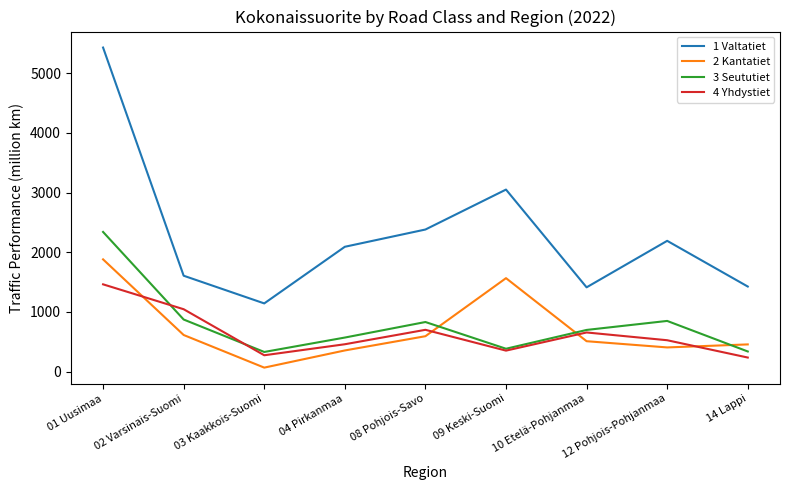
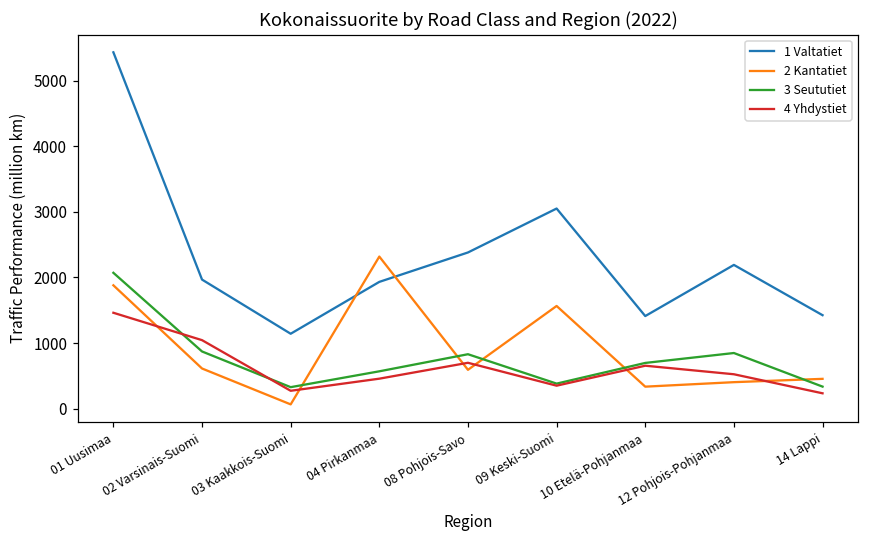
3 Seututiet, 01 Uusimaa: 2300 -> 2100
1 Valtatiet, 02 Varsinais-Suomi: 1600 -> 2000
1 Valtatiet, 04 Pirkanmaa: 2100 -> 1900
2 Kantatiet, 04 Pirkanmaa: 400 -> 2300
2 Kantatiet, 10 Etelä-Pohjanmaa: 500 -> 300
